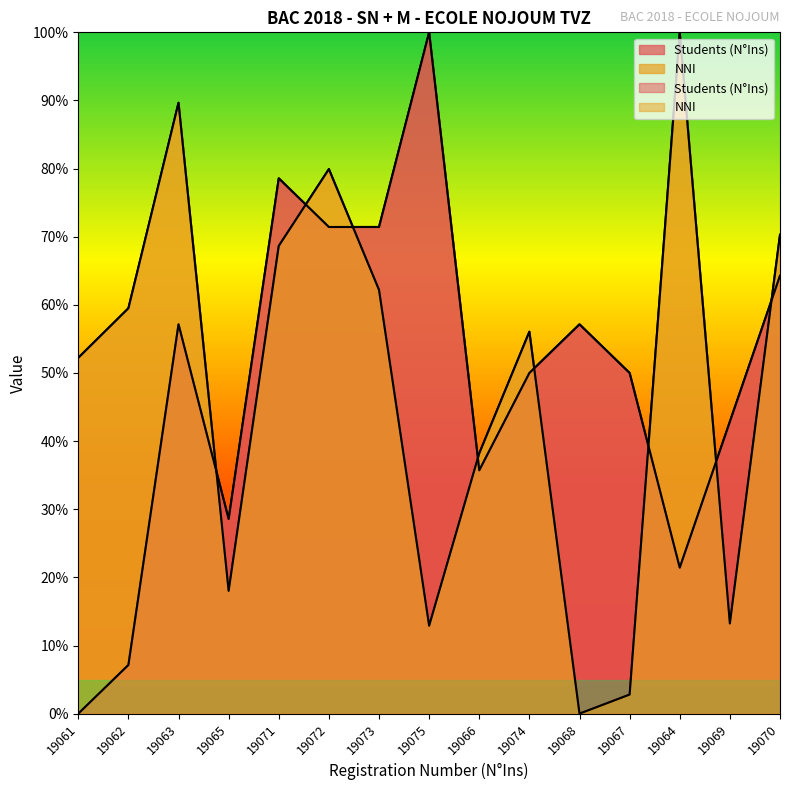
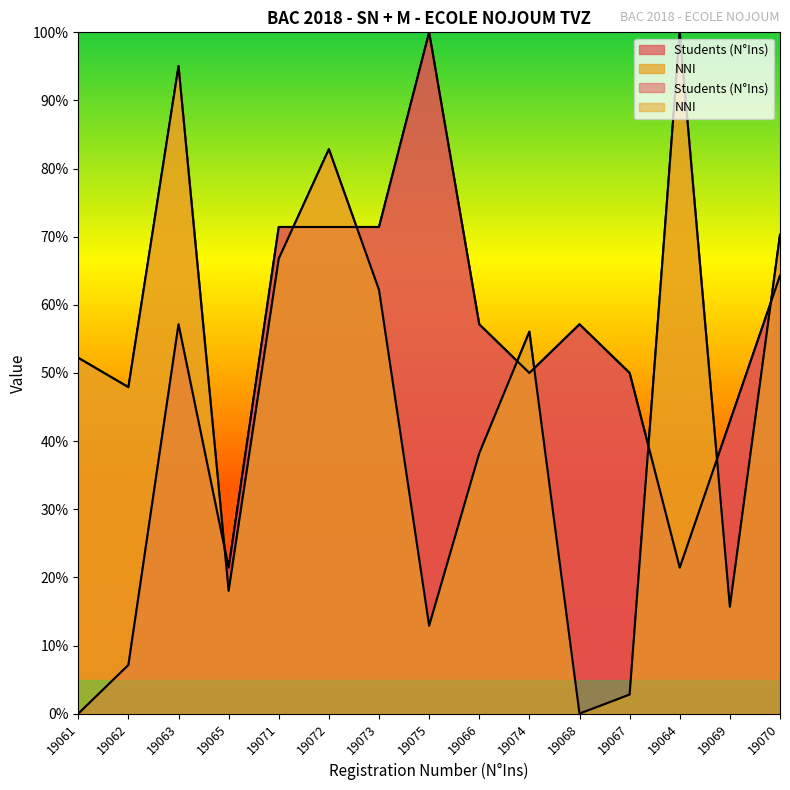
NNI, 19062: 60% -> 48%
NNI, 19063: 90% -> 95%
Students (N°Ins), 19065: 29% -> 21%
Students (N°Ins), 19071: 79% -> 71%
NNI, 19071: 69% -> 67%
NNI, 19072: 80% -> 83%
Students (N°Ins), 19066: 36% -> 57%
NNI, 19069: 13% -> 16%
